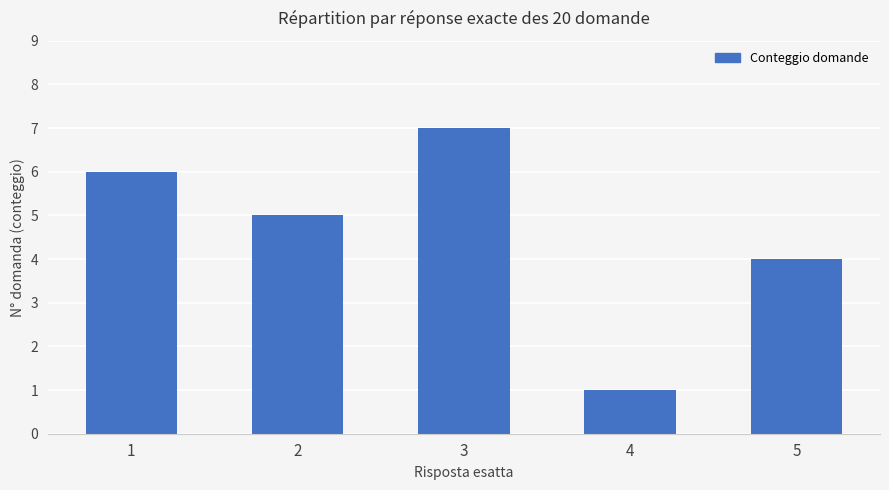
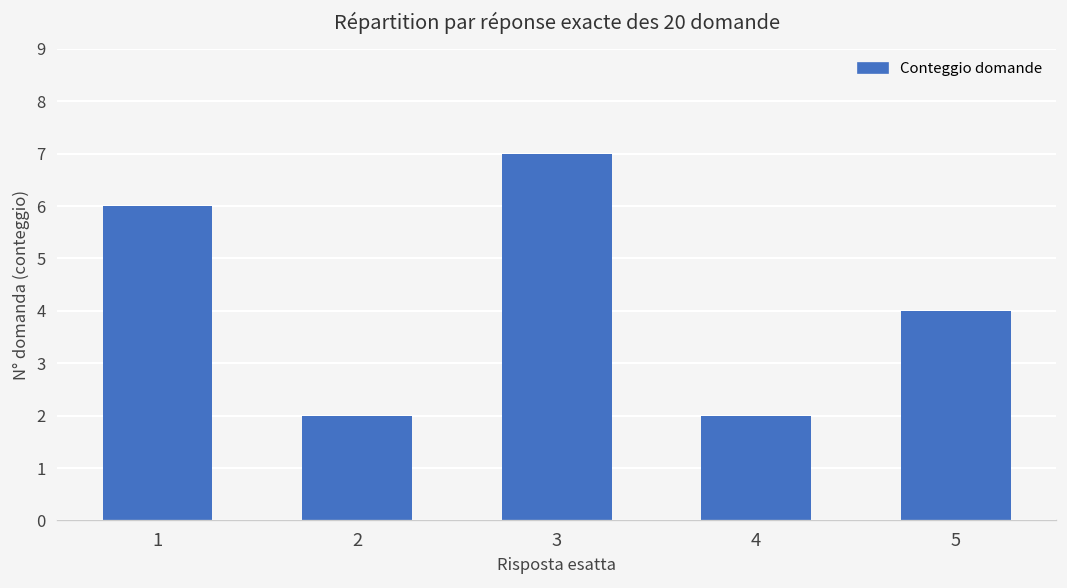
2: 5 -> 2
4: 1 -> 2
